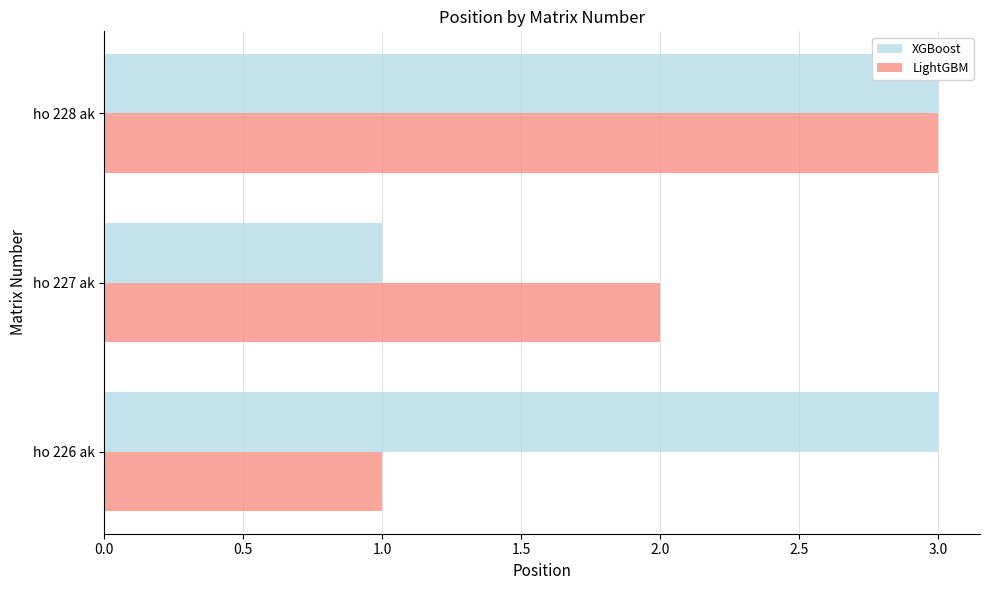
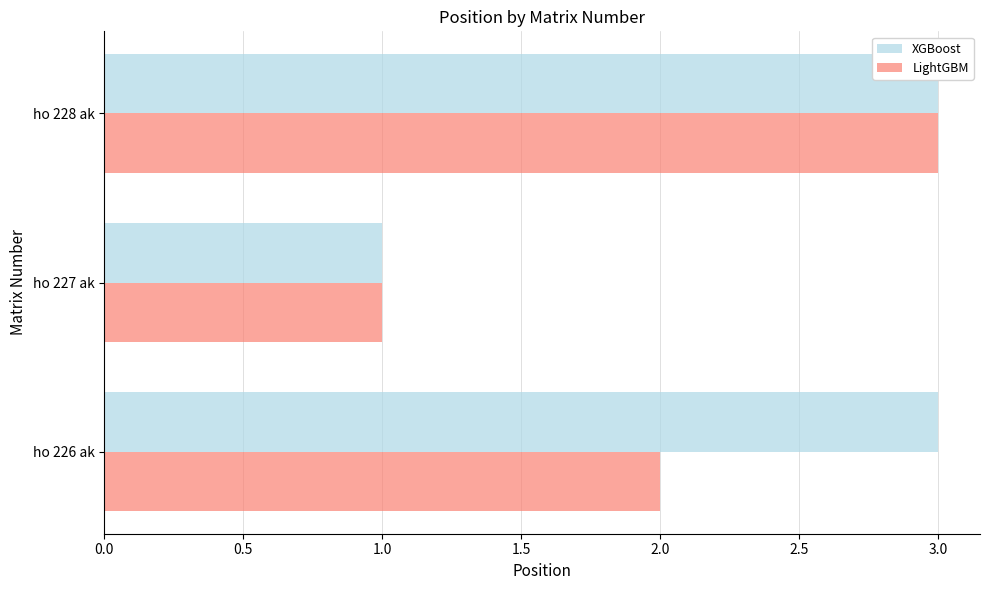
LightGBM, ho 227 ak: 2 -> 1
LightGBM, ho 226 ak: 1 -> 2
